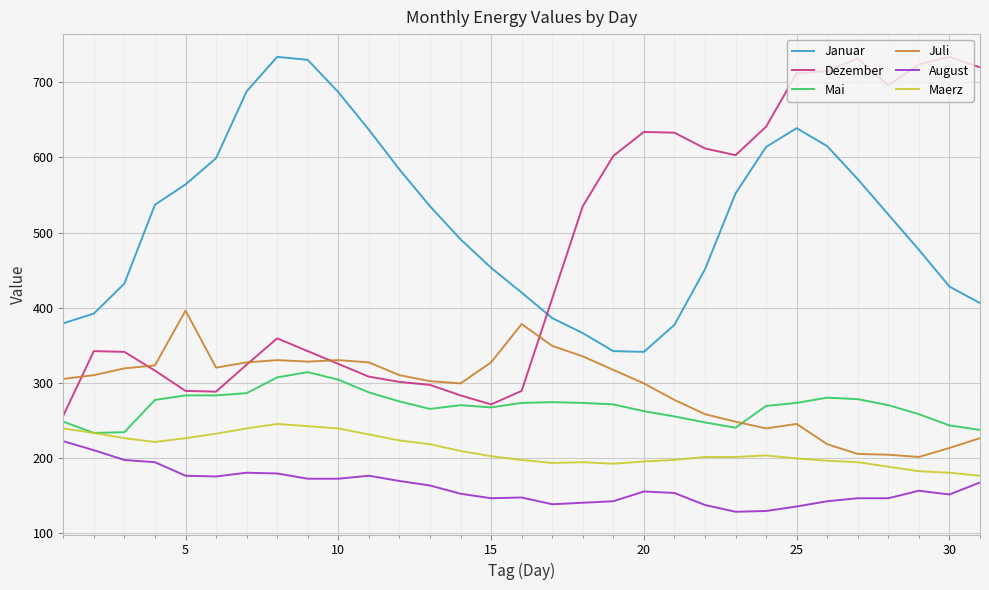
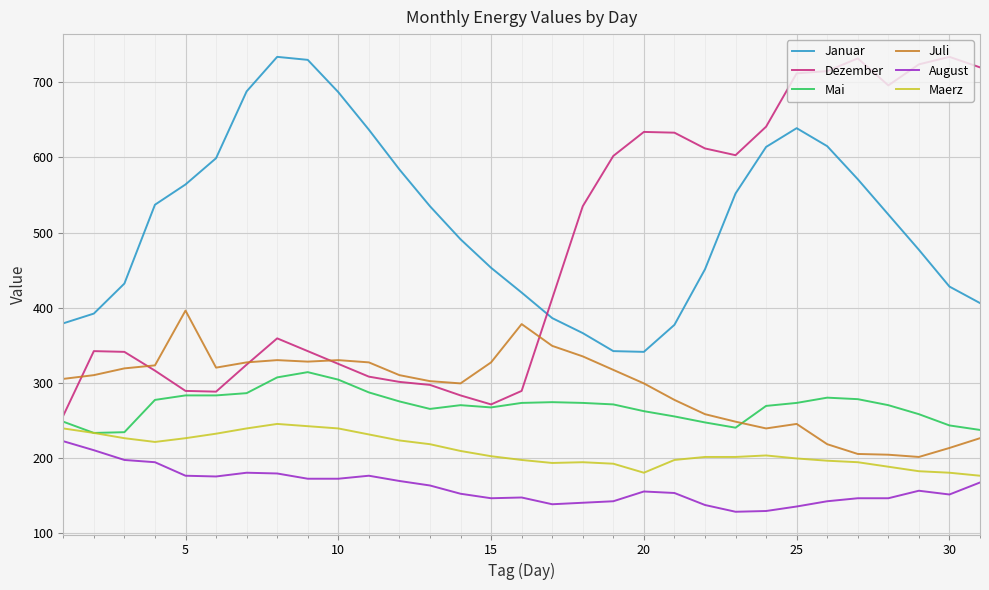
Maerz, 20: 200 -> 180
